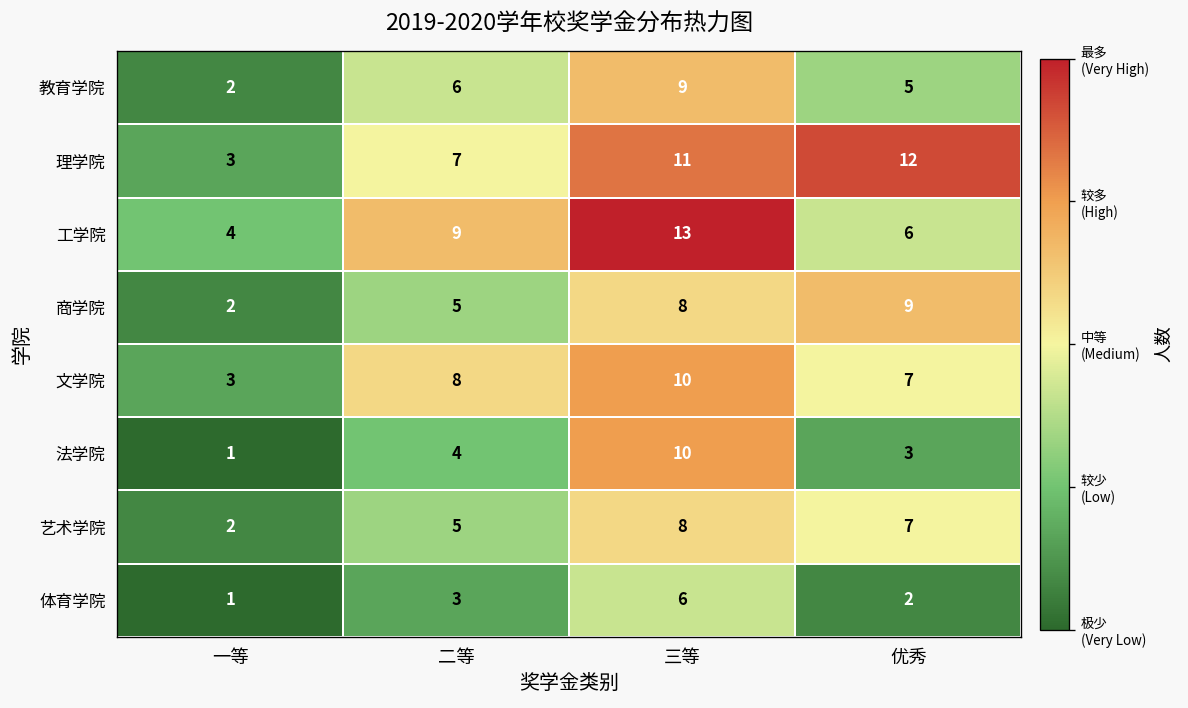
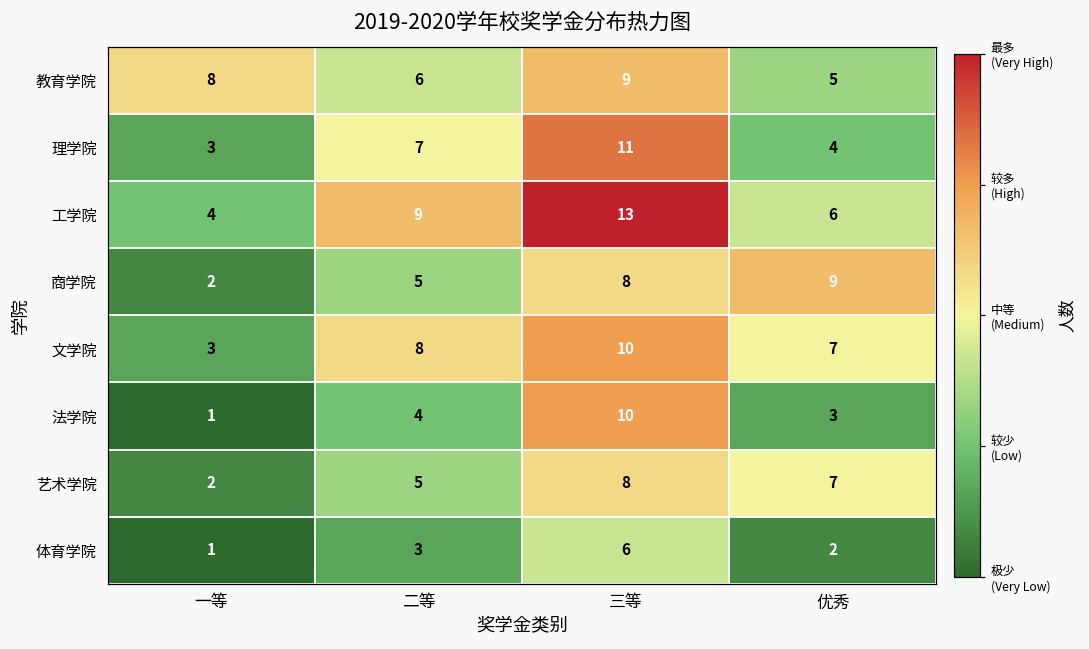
教育学院, 一等: 2 -> 8
理学院, 优秀: 12 -> 4
